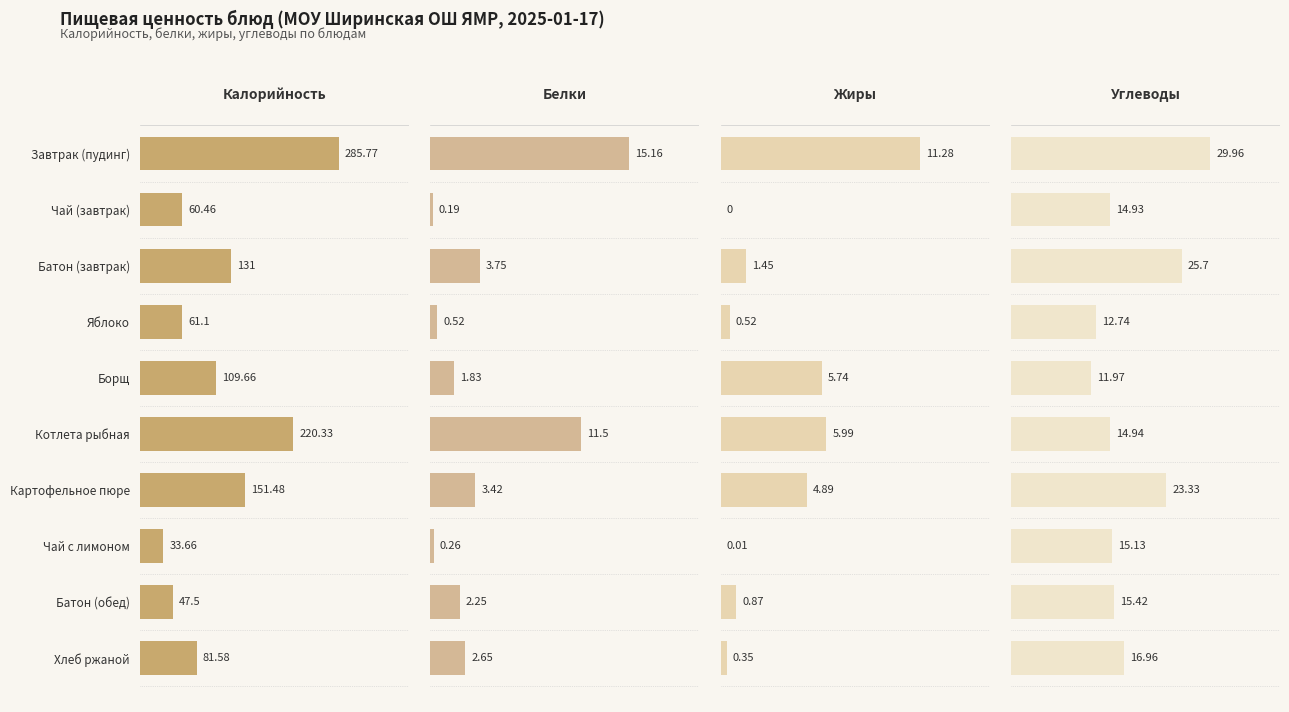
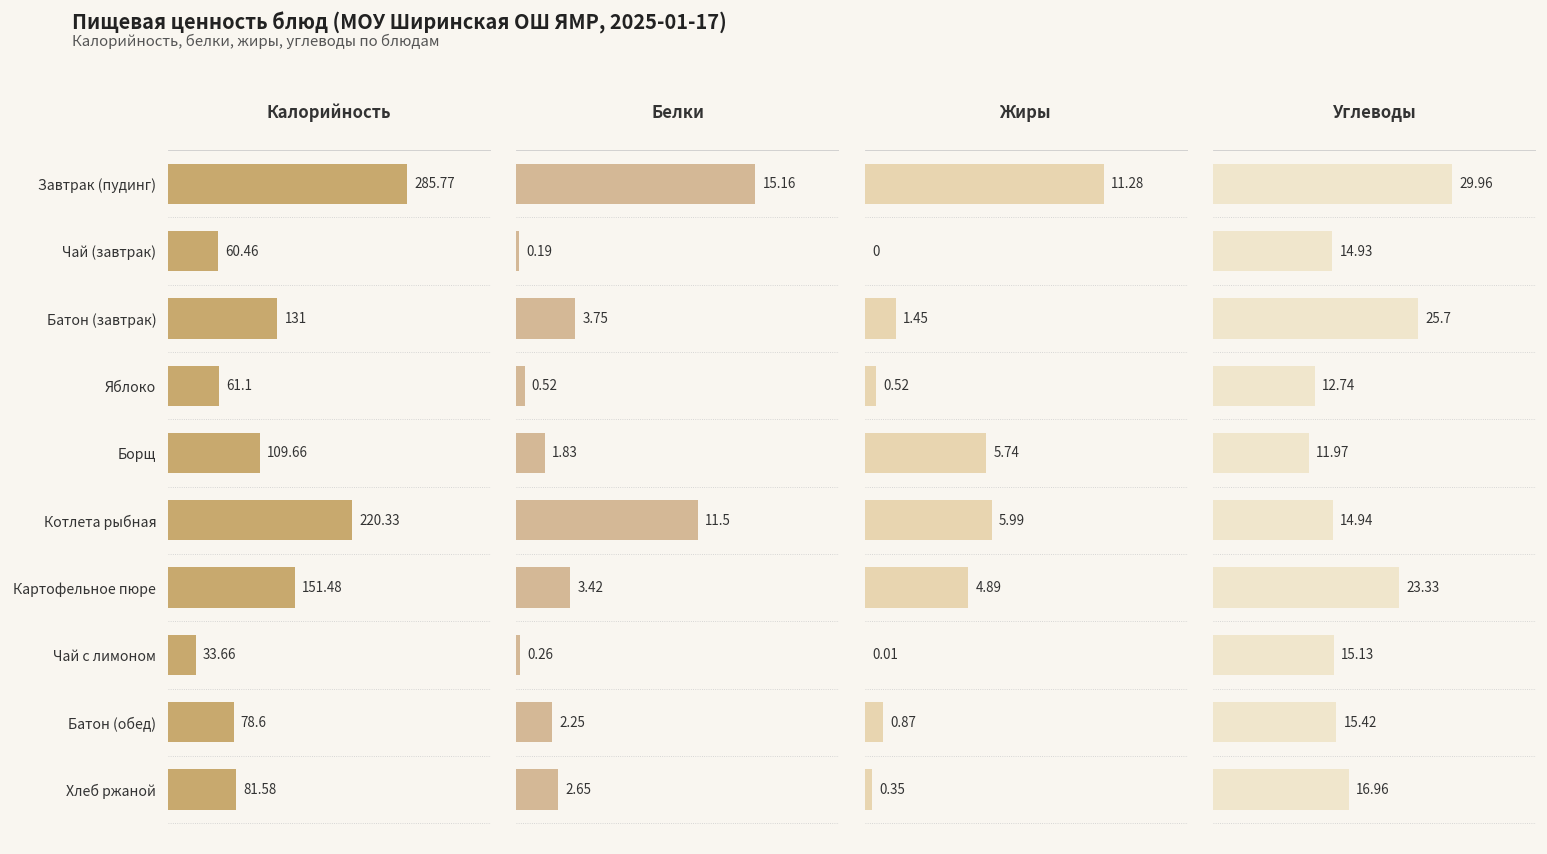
Калорийность, Батон (обед): 47.5 -> 78.6
